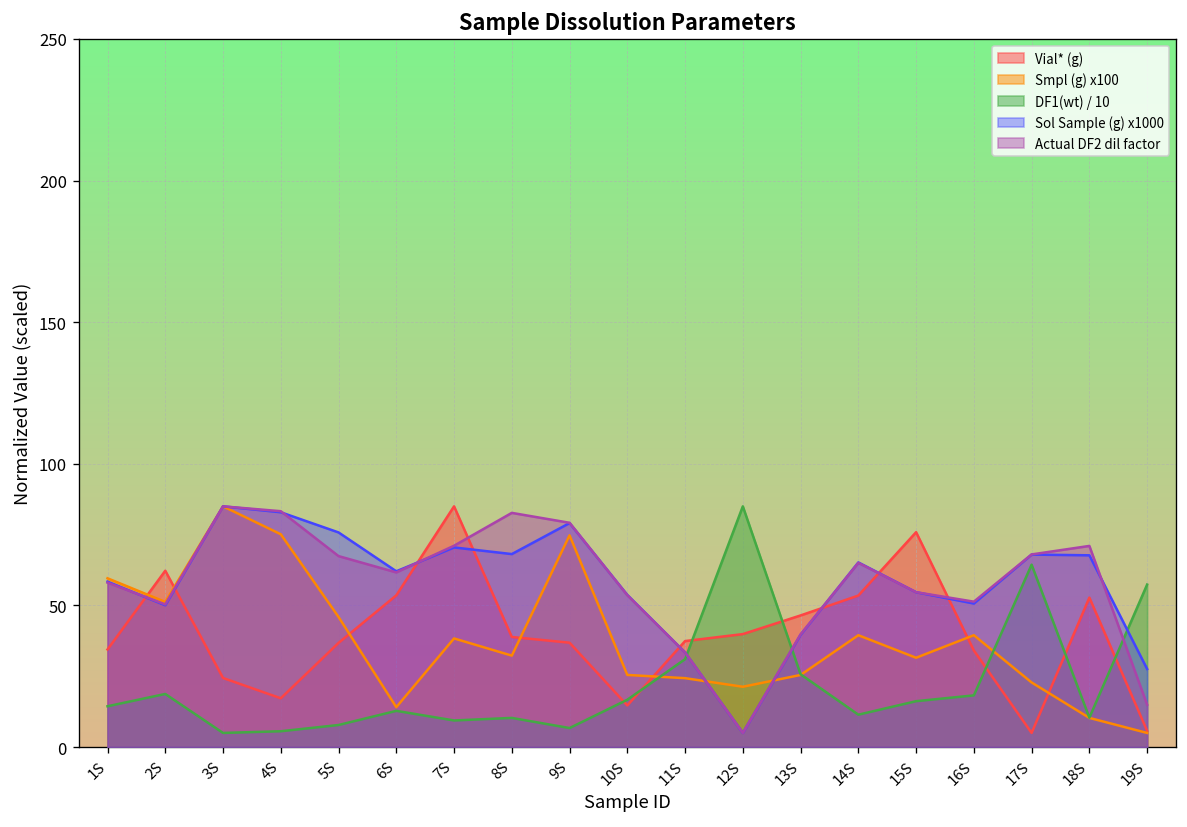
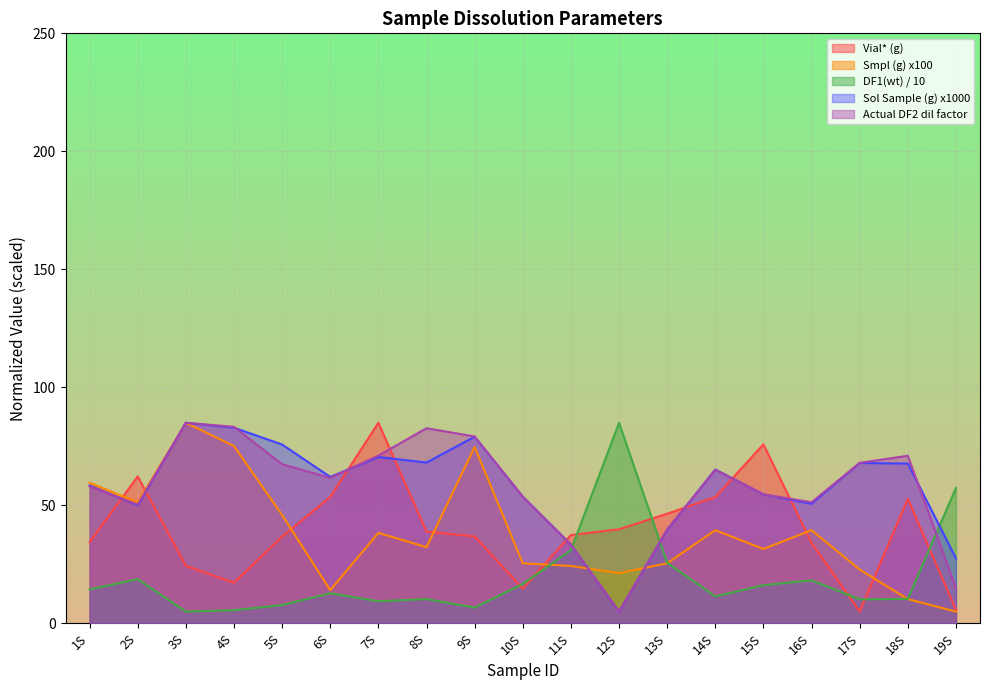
DF1(wt) / 10, 17S: 64 -> 10
